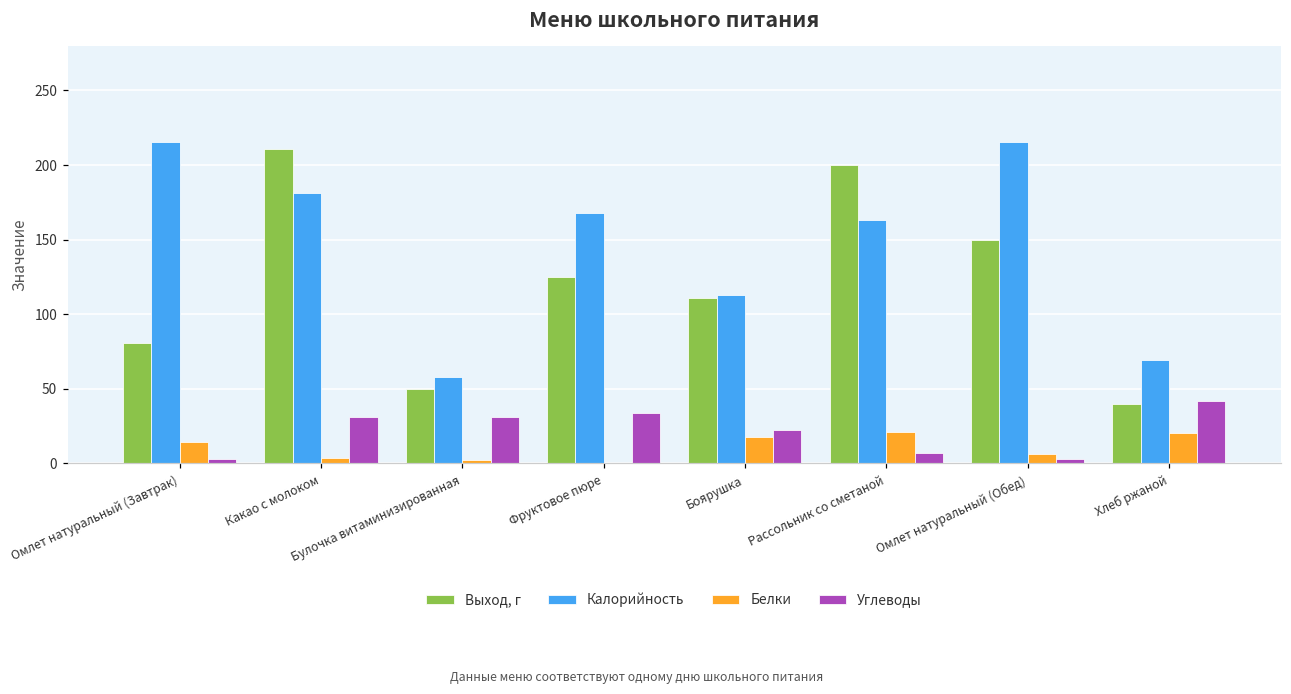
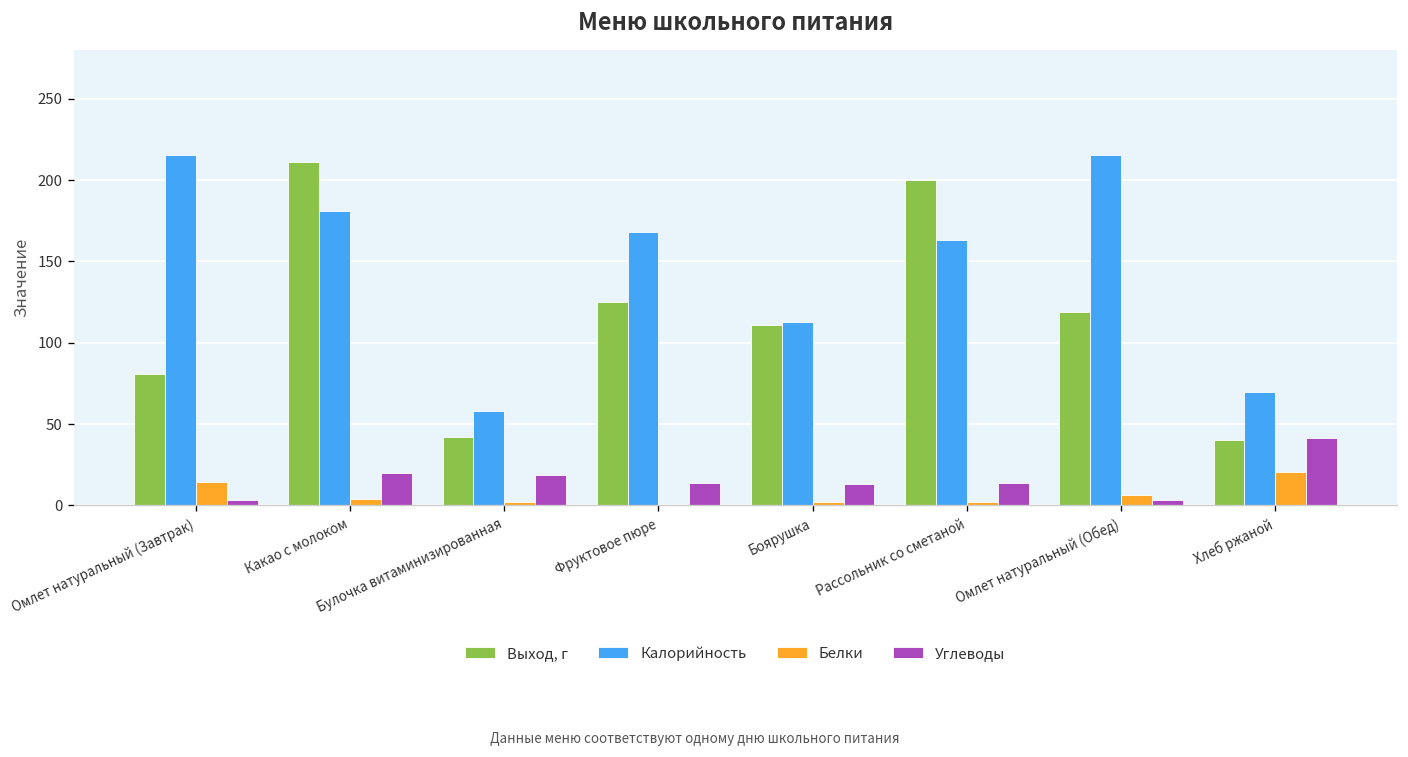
Углеводы, Какао с молоком: 31 -> 20
Выход, г, Булочка витаминизированная: 50 -> 42
Углеводы, Булочка витаминизированная: 31 -> 18
Углеводы, Фруктовое пюре: 34 -> 14
Белки, Боярушка: 18 -> 2
Углеводы, Боярушка: 23 -> 13
Белки, Рассольник со сметаной: 21 -> 2
Углеводы, Рассольник со сметаной: 7 -> 14
Выход, г, Омлет натуральный (Обед): 150 -> 119
